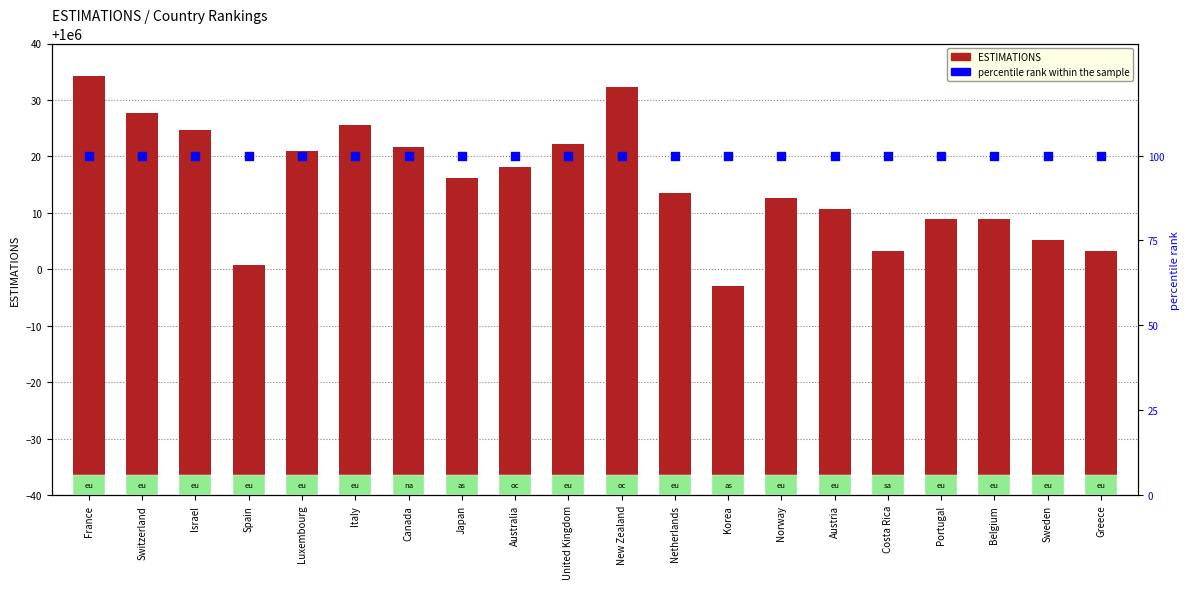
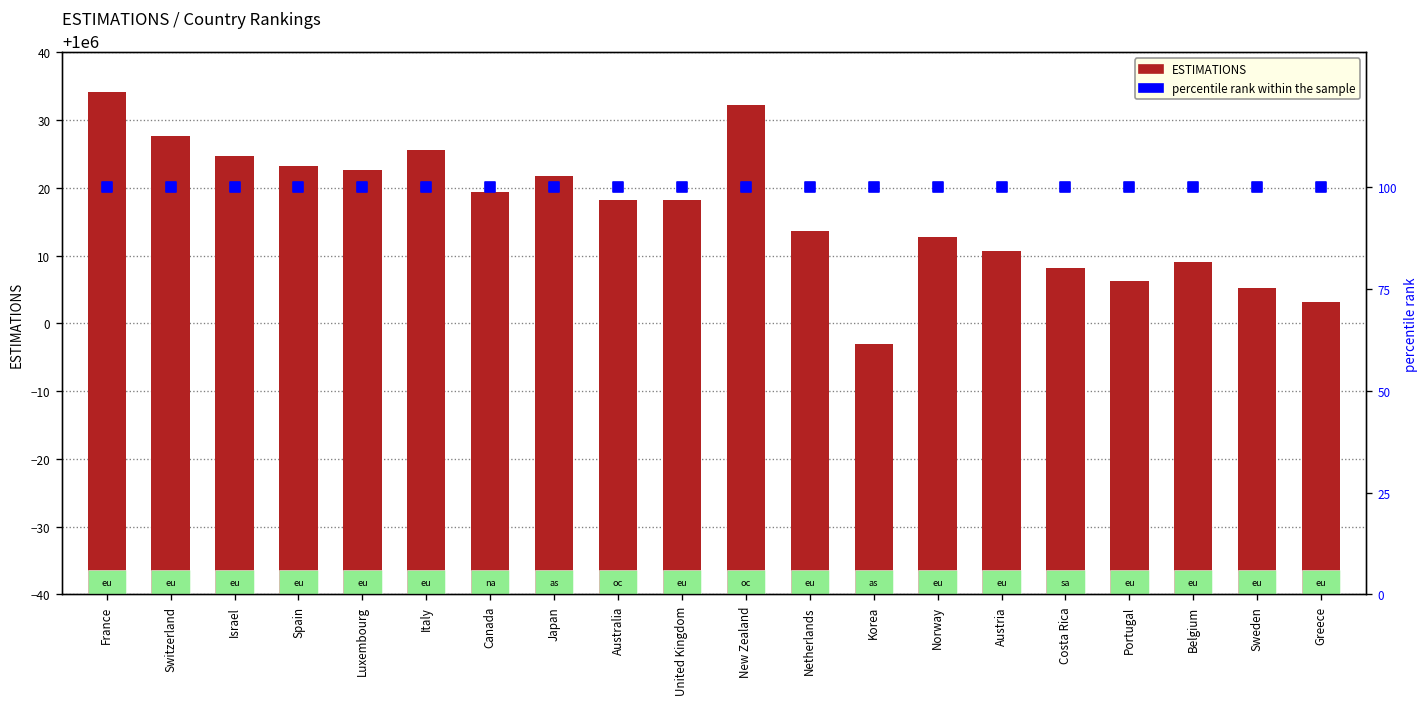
ESTIMATIONS, Spain: 1000001 -> 1000023
ESTIMATIONS, Luxembourg: 1000021 -> 1000023
ESTIMATIONS, Canada: 1000022 -> 1000019
ESTIMATIONS, Japan: 1000016 -> 1000022
ESTIMATIONS, United Kingdom: 1000022 -> 1000018
ESTIMATIONS, Costa Rica: 1000003 -> 1000008
ESTIMATIONS, Portugal: 1000009 -> 1000006
